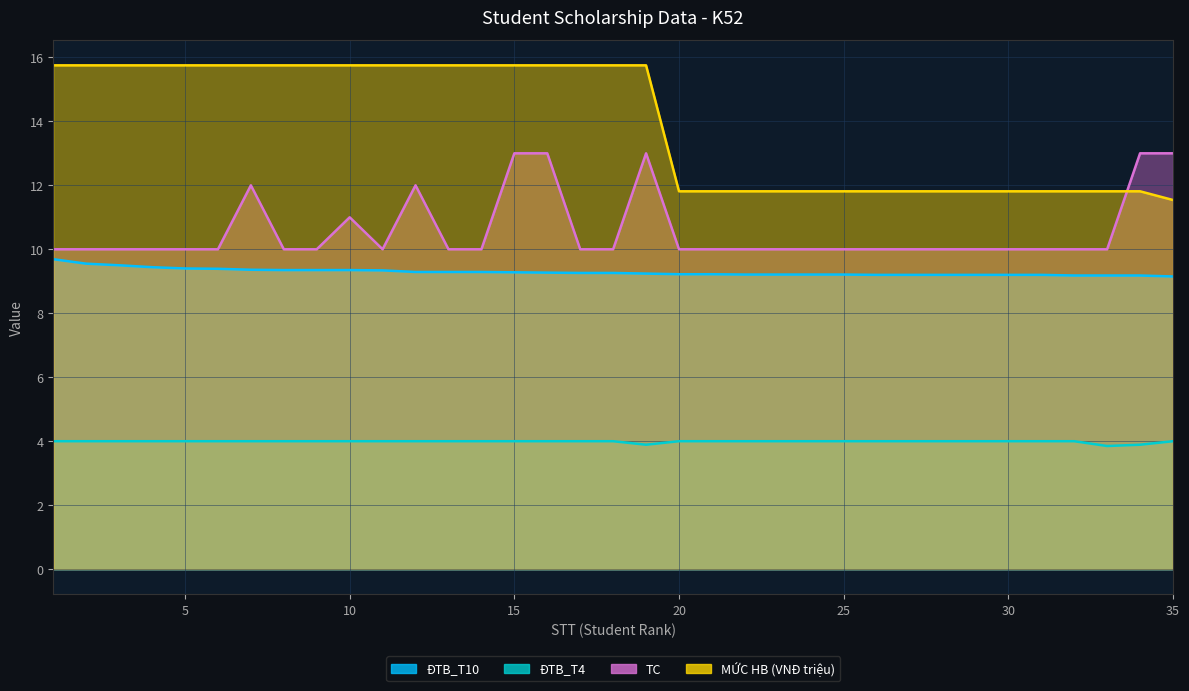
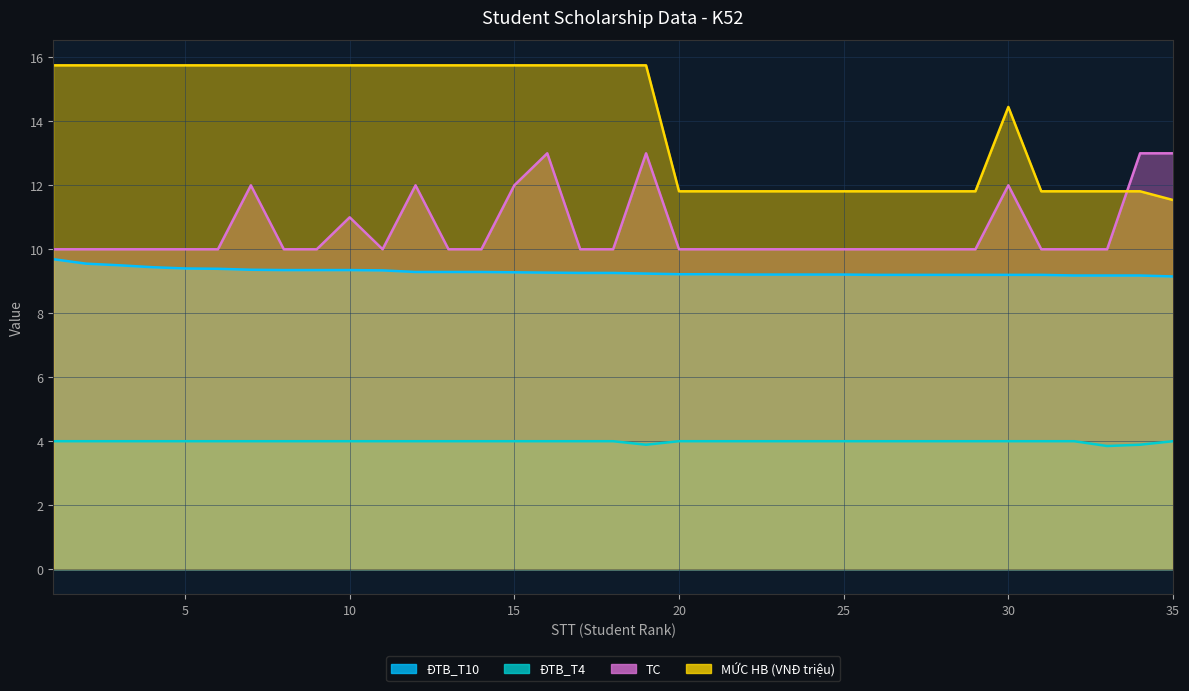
TC, 15: 13 -> 12
TC, 30: 10 -> 12
MỨC HB (VNĐ triệu), 30: 11.8 -> 14.4
